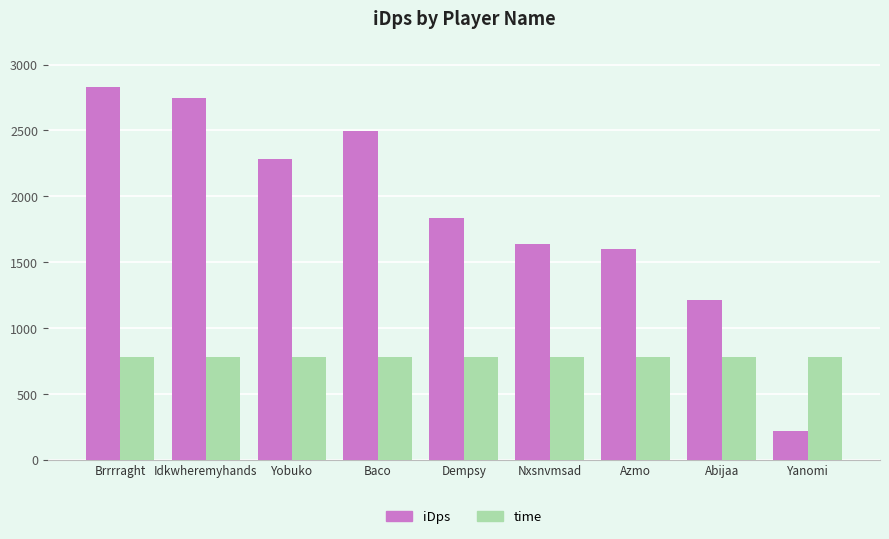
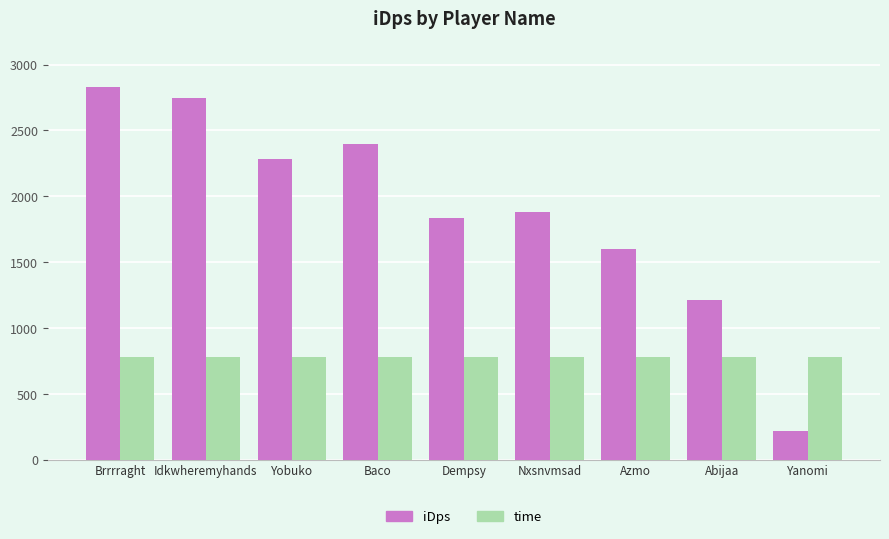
iDps, Baco: 2500 -> 2400
iDps, Nxsnvmsad: 1640 -> 1880
